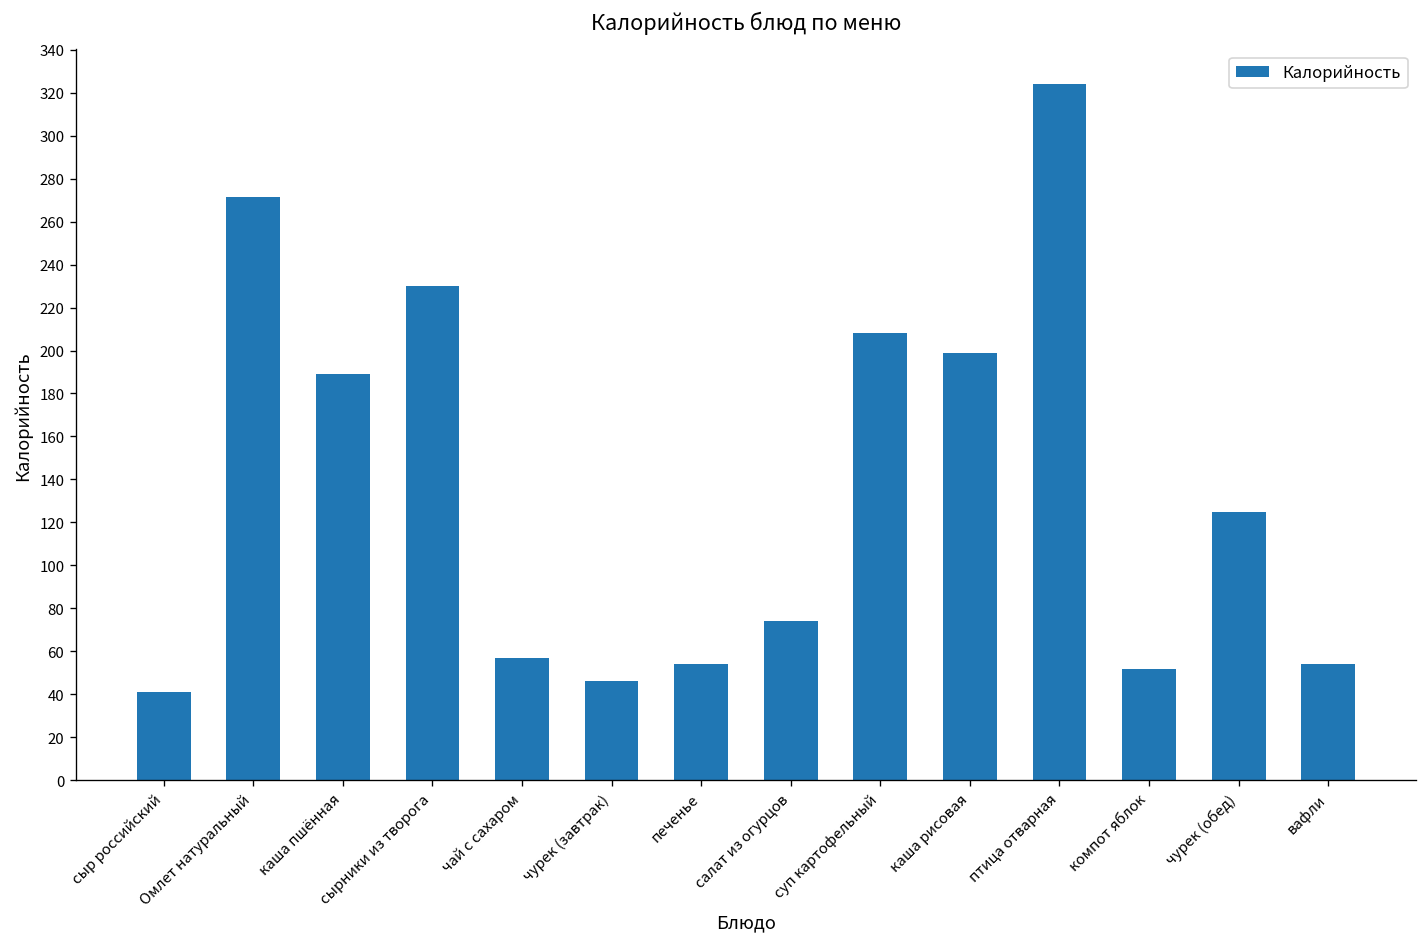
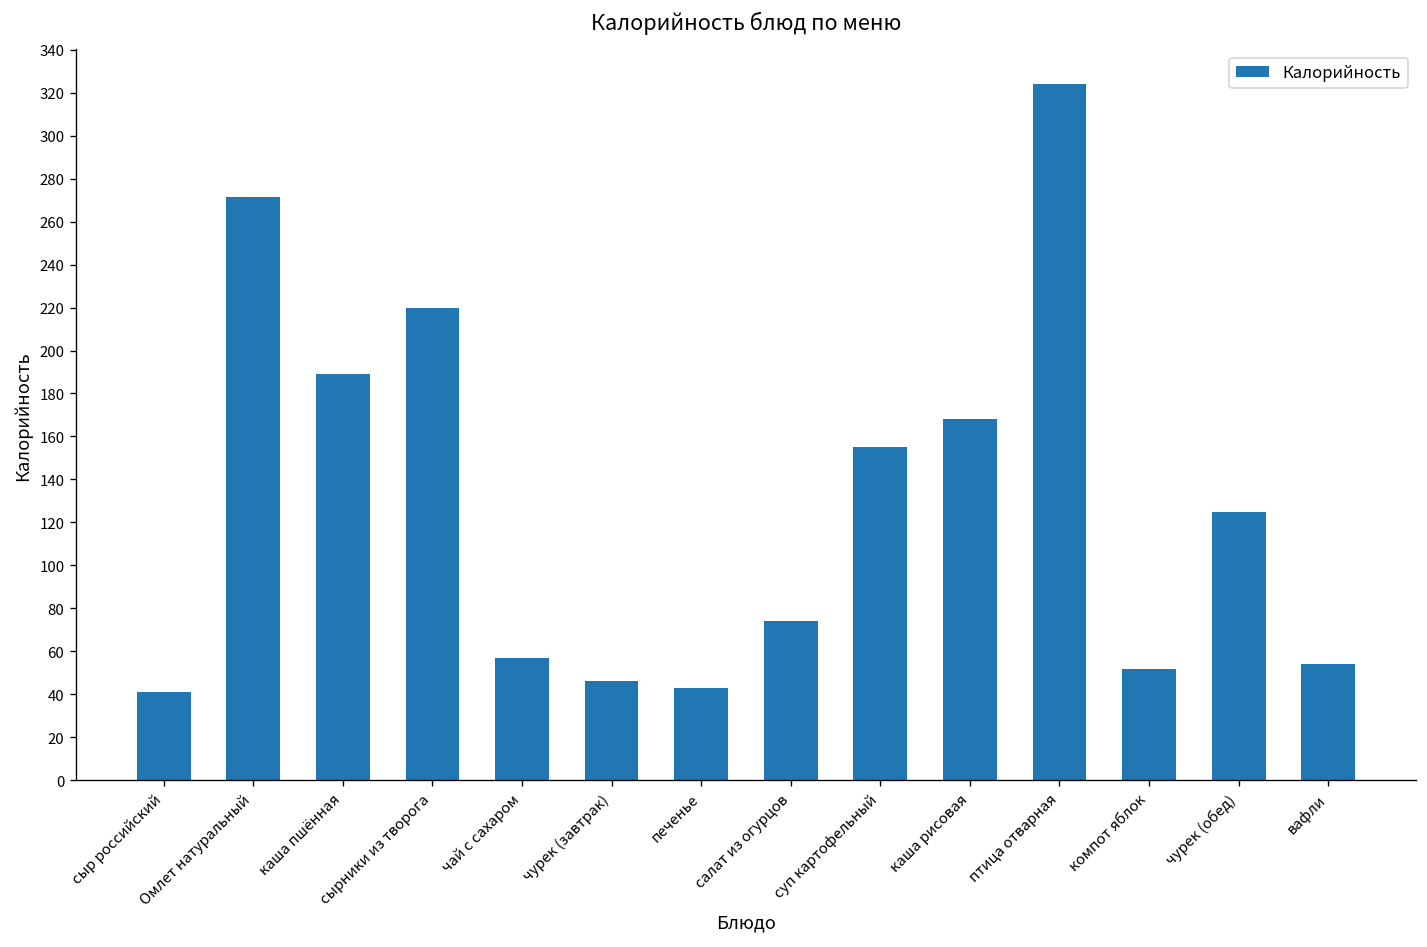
сырники из творога: 230 -> 220
печенье: 54 -> 43
суп картофельный: 208 -> 155
каша рисовая: 199 -> 168
